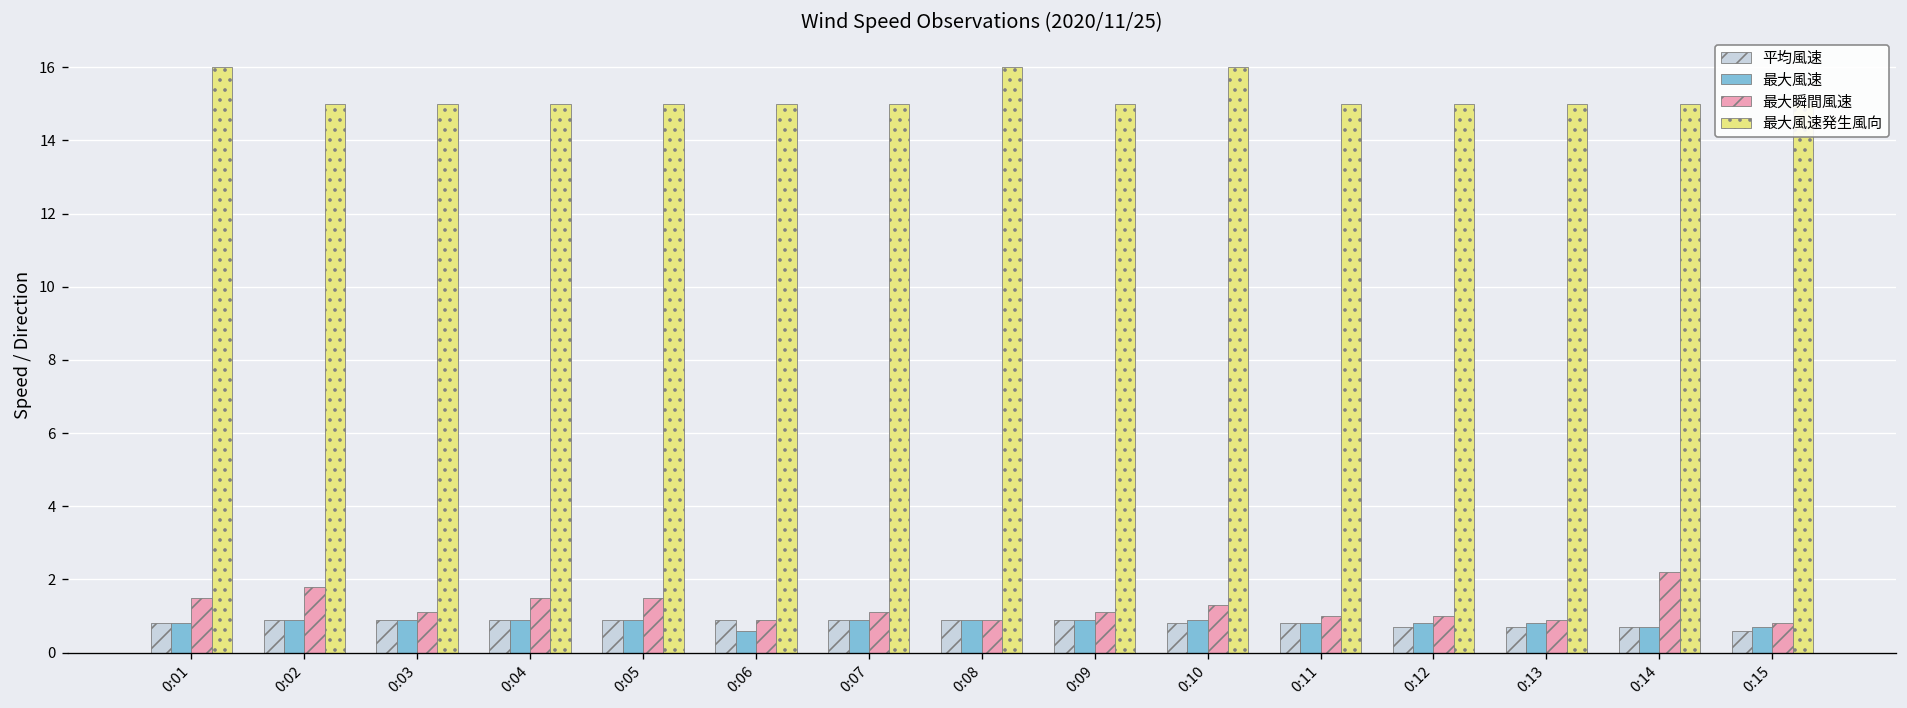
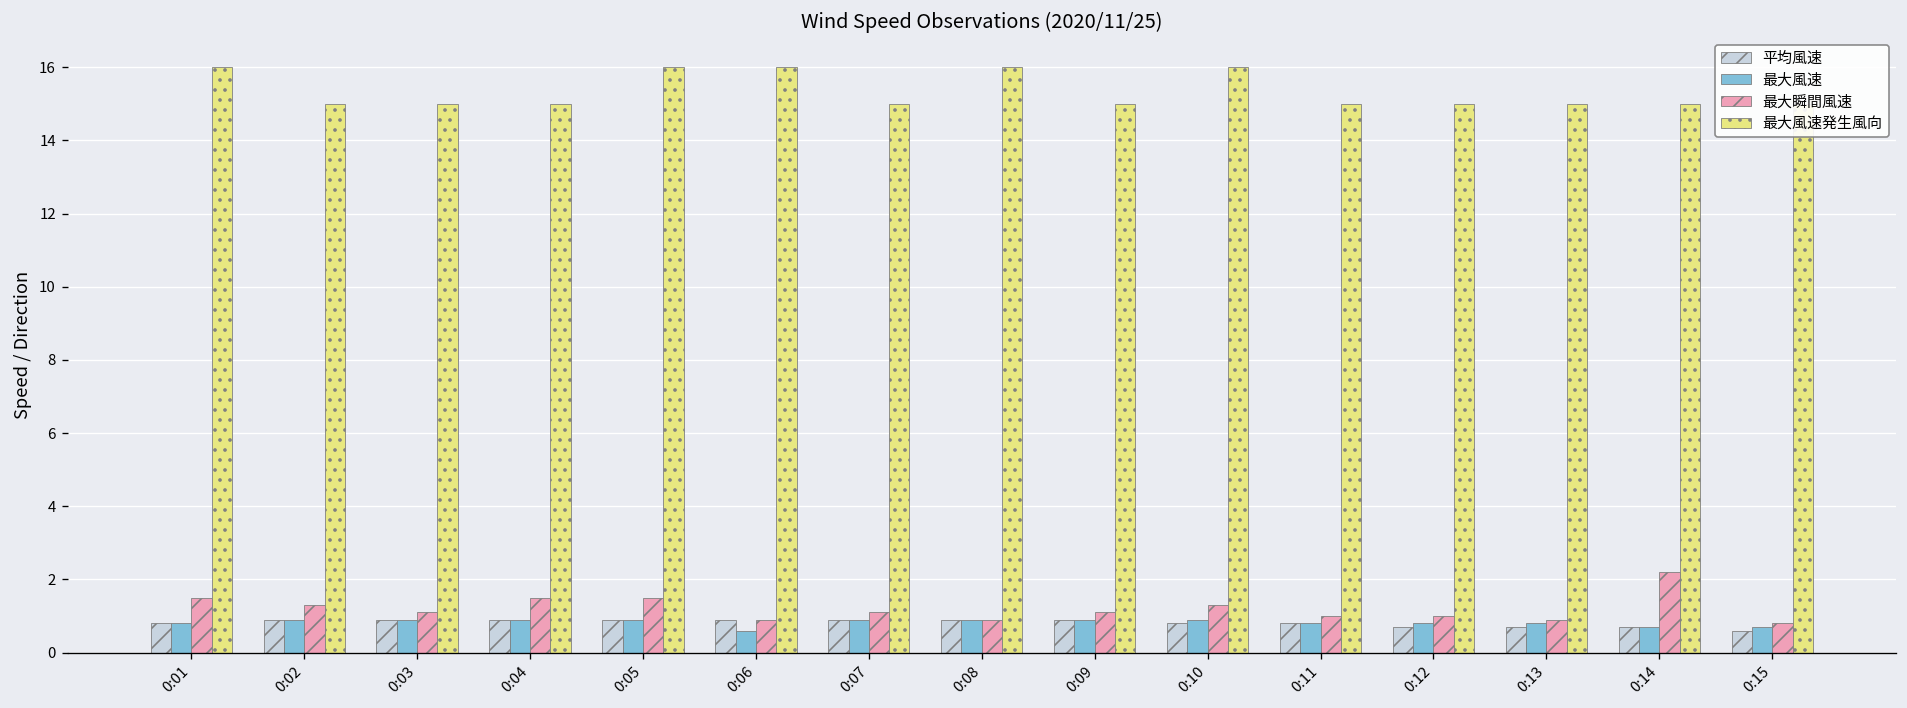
最大瞬間風速, 0:02: 1.8 -> 1.3
最大風速発生風向, 0:05: 15 -> 16
最大風速発生風向, 0:06: 15 -> 16
